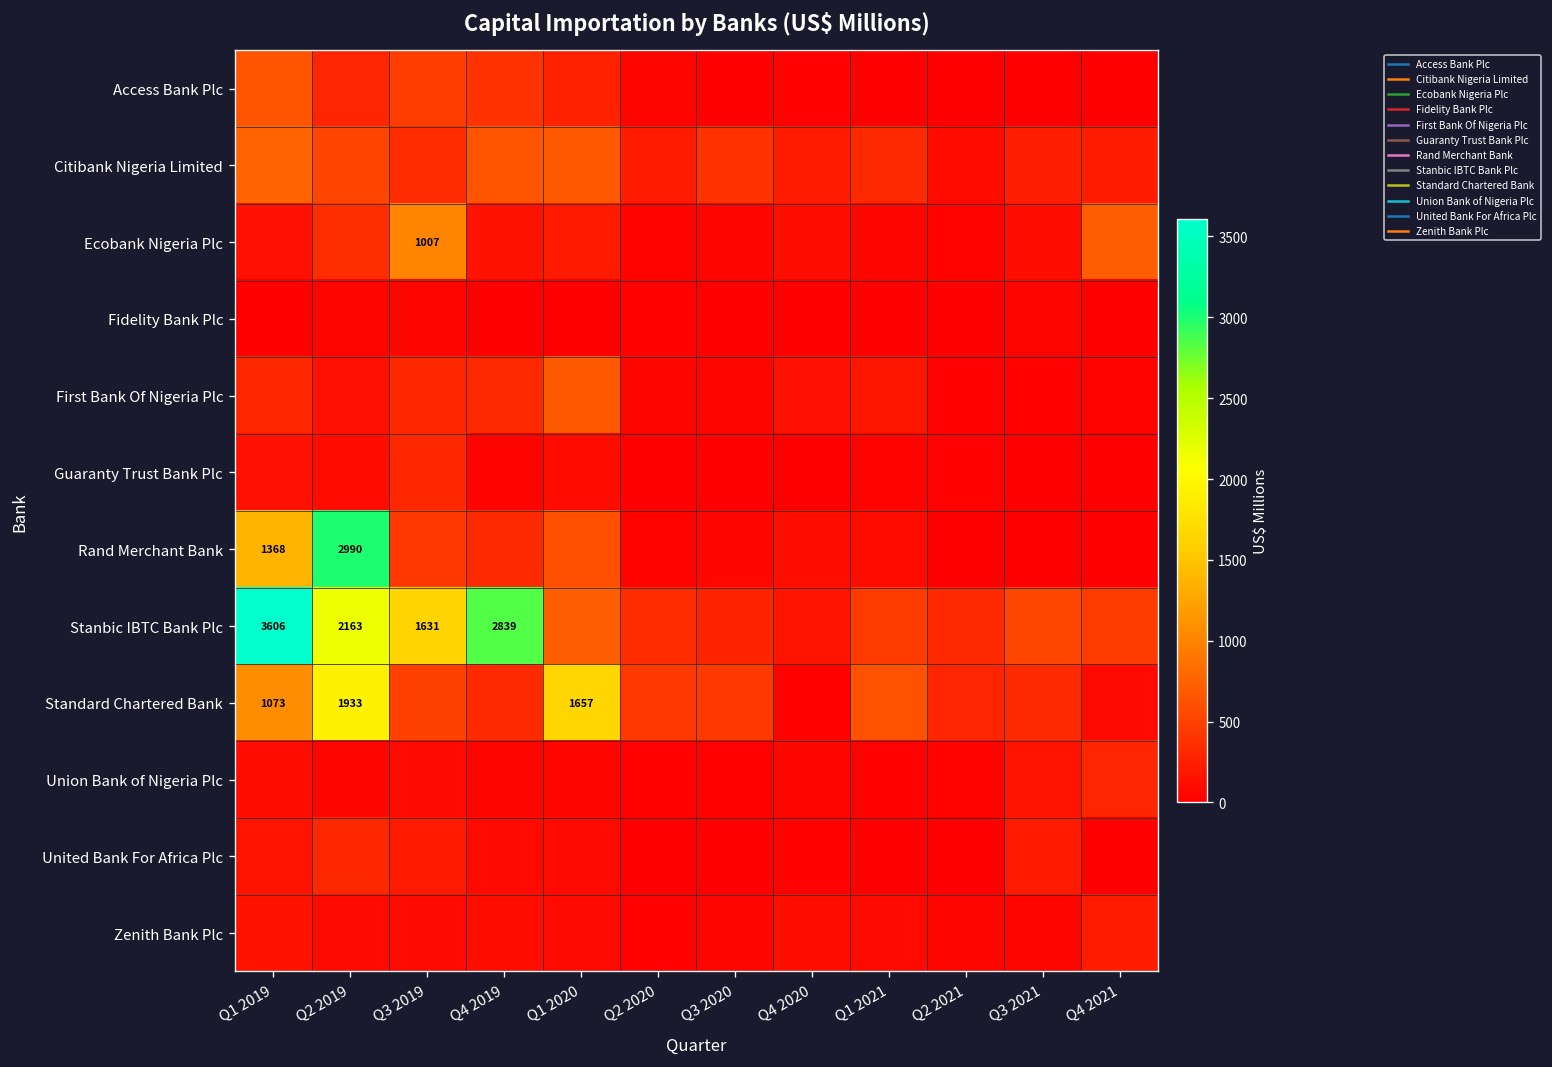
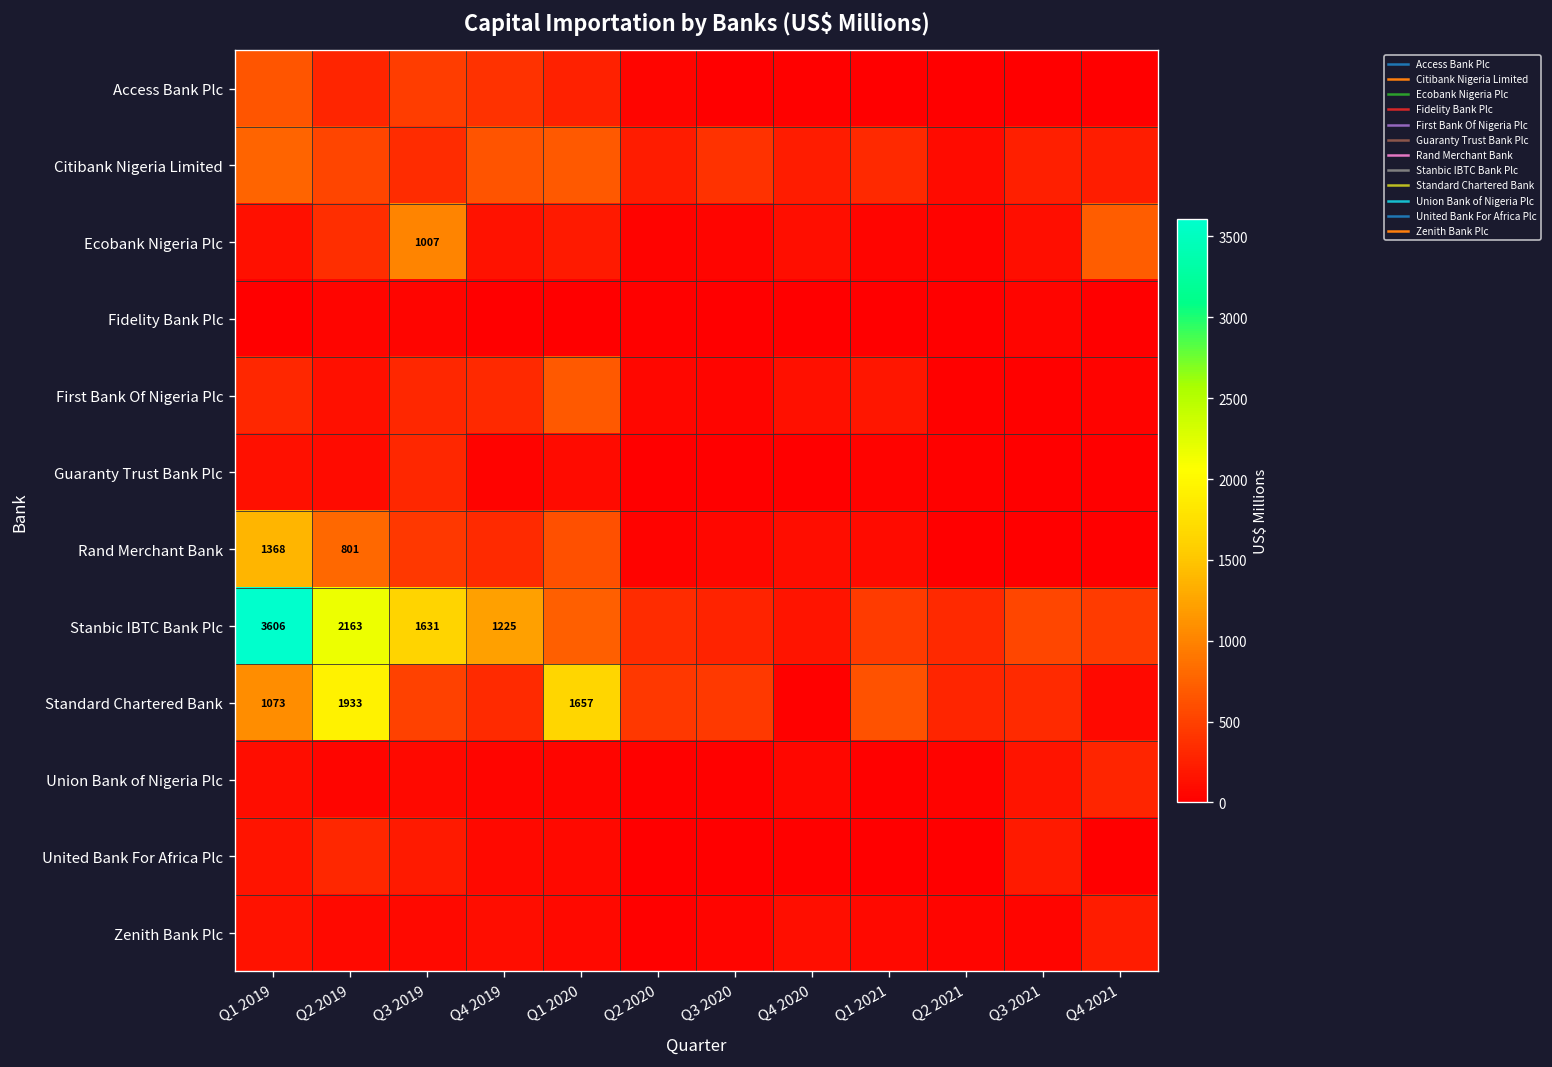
Rand Merchant Bank, Q2 2019: 2990 -> 801
Stanbic IBTC Bank Plc, Q4 2019: 2839 -> 1225
